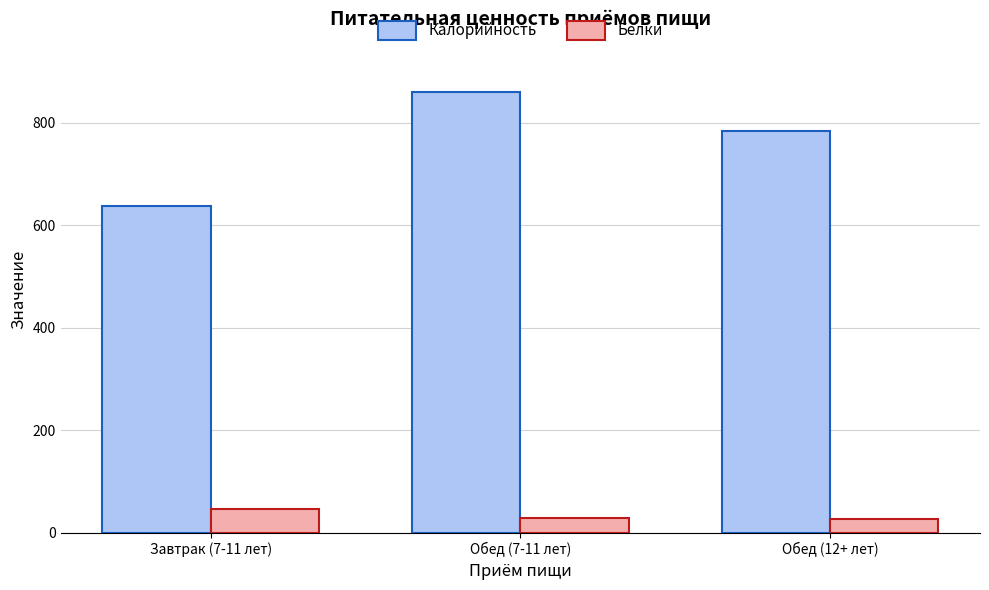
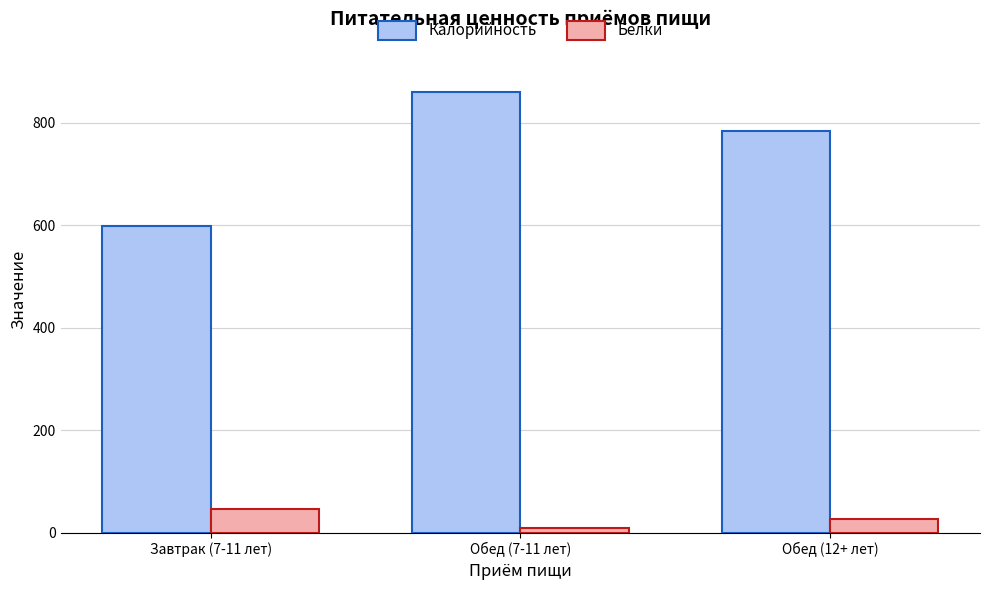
Калорийность, Завтрак (7-11 лет): 640 -> 600
Белки, Обед (7-11 лет): 30 -> 10
